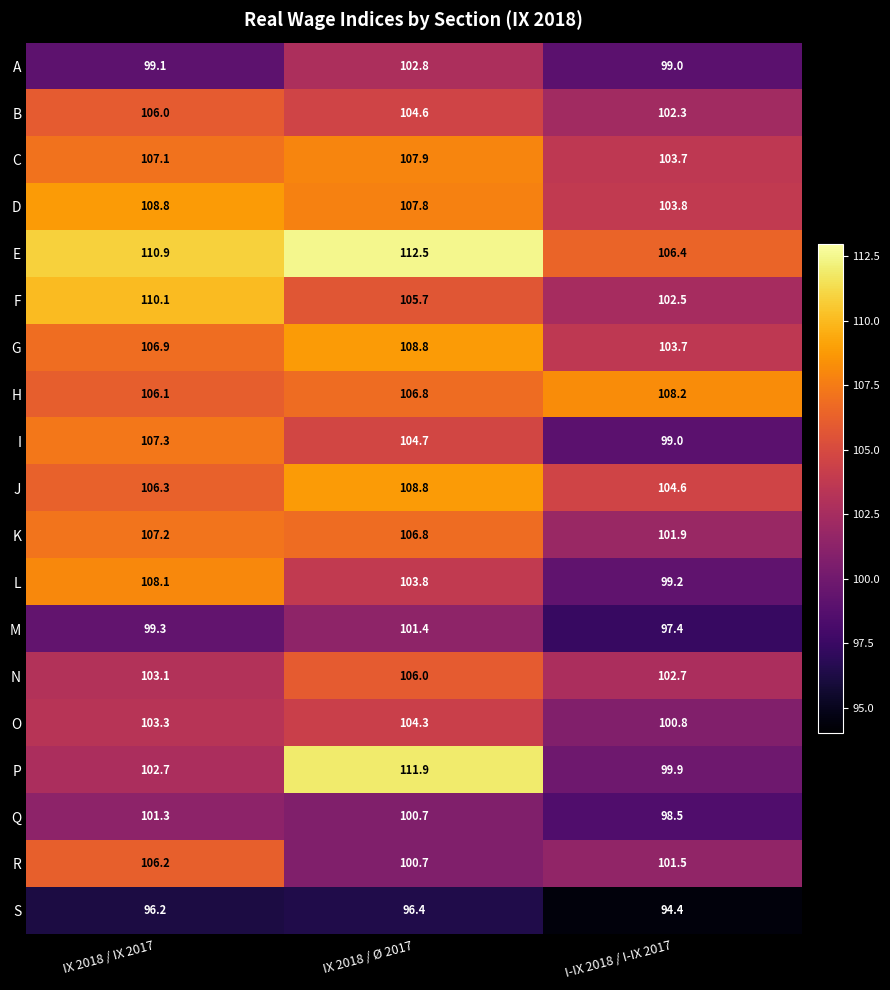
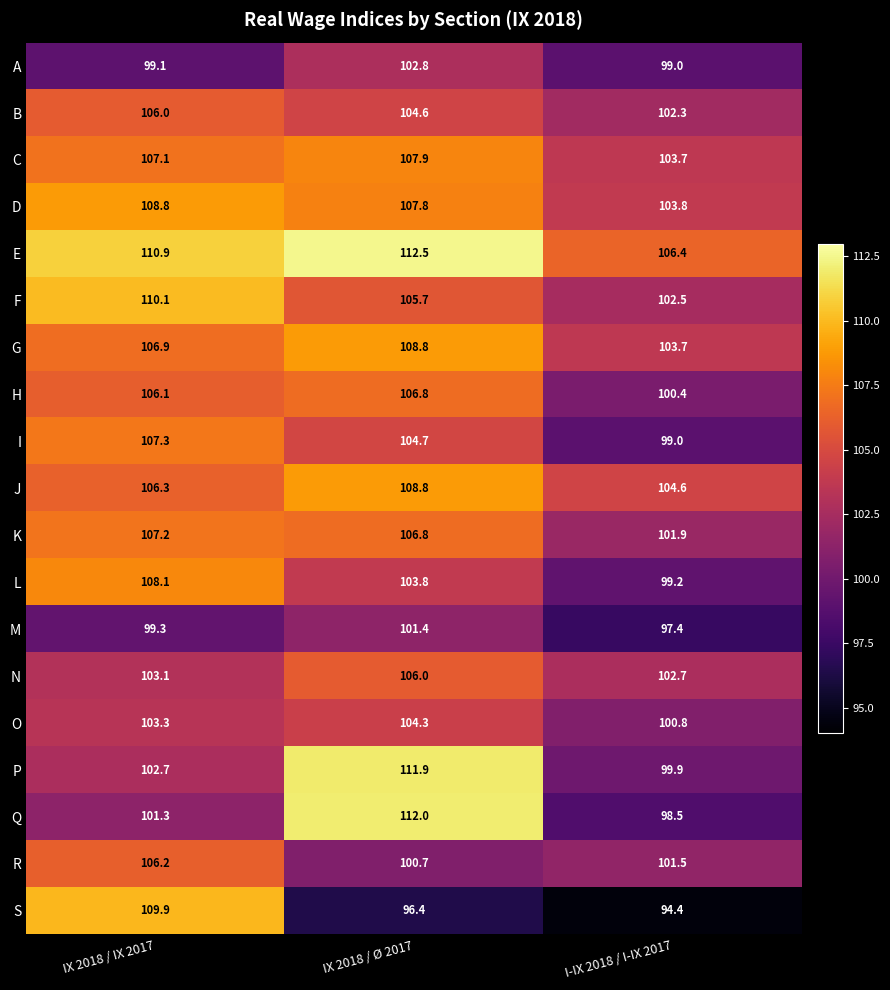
H, I-IX 2018 / I-IX 2017: 108.2 -> 100.4
Q, IX 2018 / Ø 2017: 100.7 -> 112.0
S, IX 2018 / IX 2017: 96.2 -> 109.9
